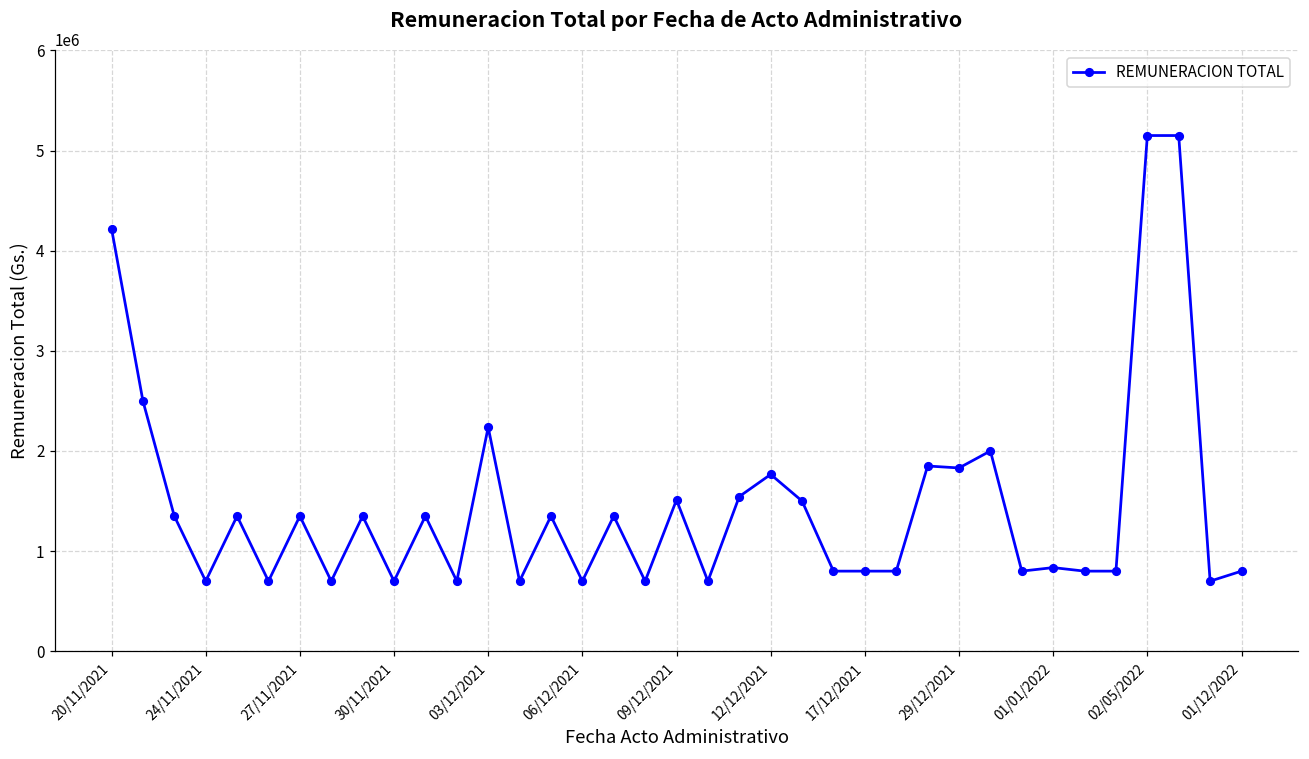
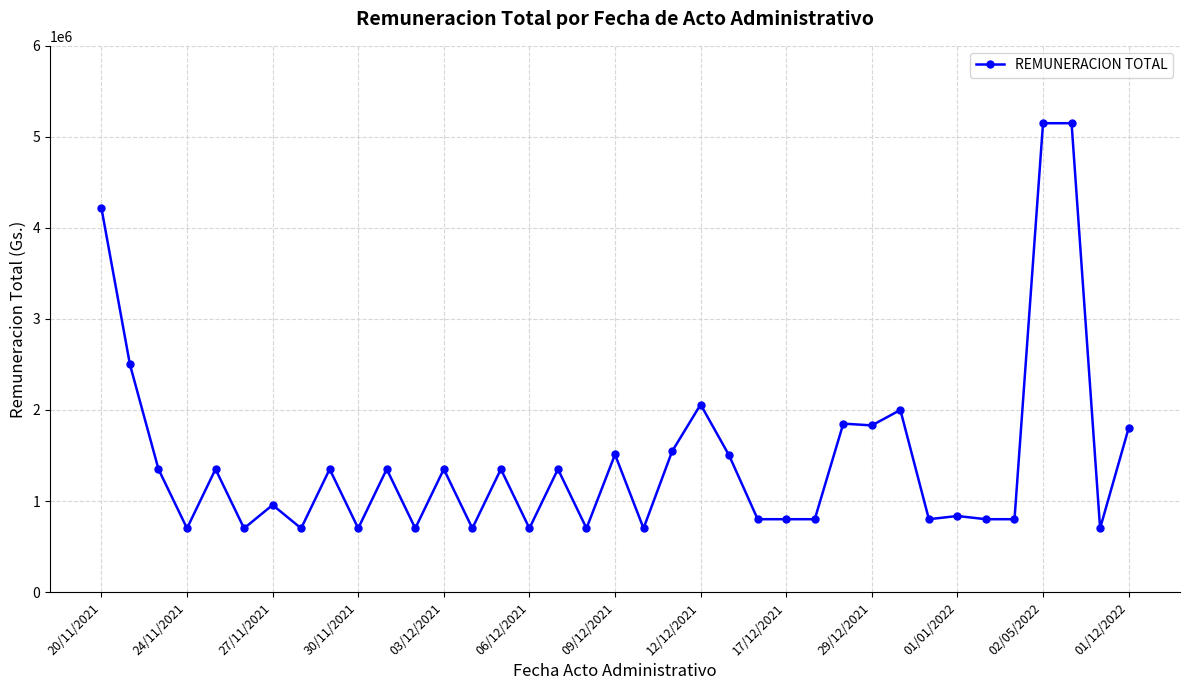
27/11/2021: 1400000 -> 1000000
03/12/2021: 2200000 -> 1400000
12/12/2021: 1800000 -> 2100000
01/12/2022: 800000 -> 1800000
